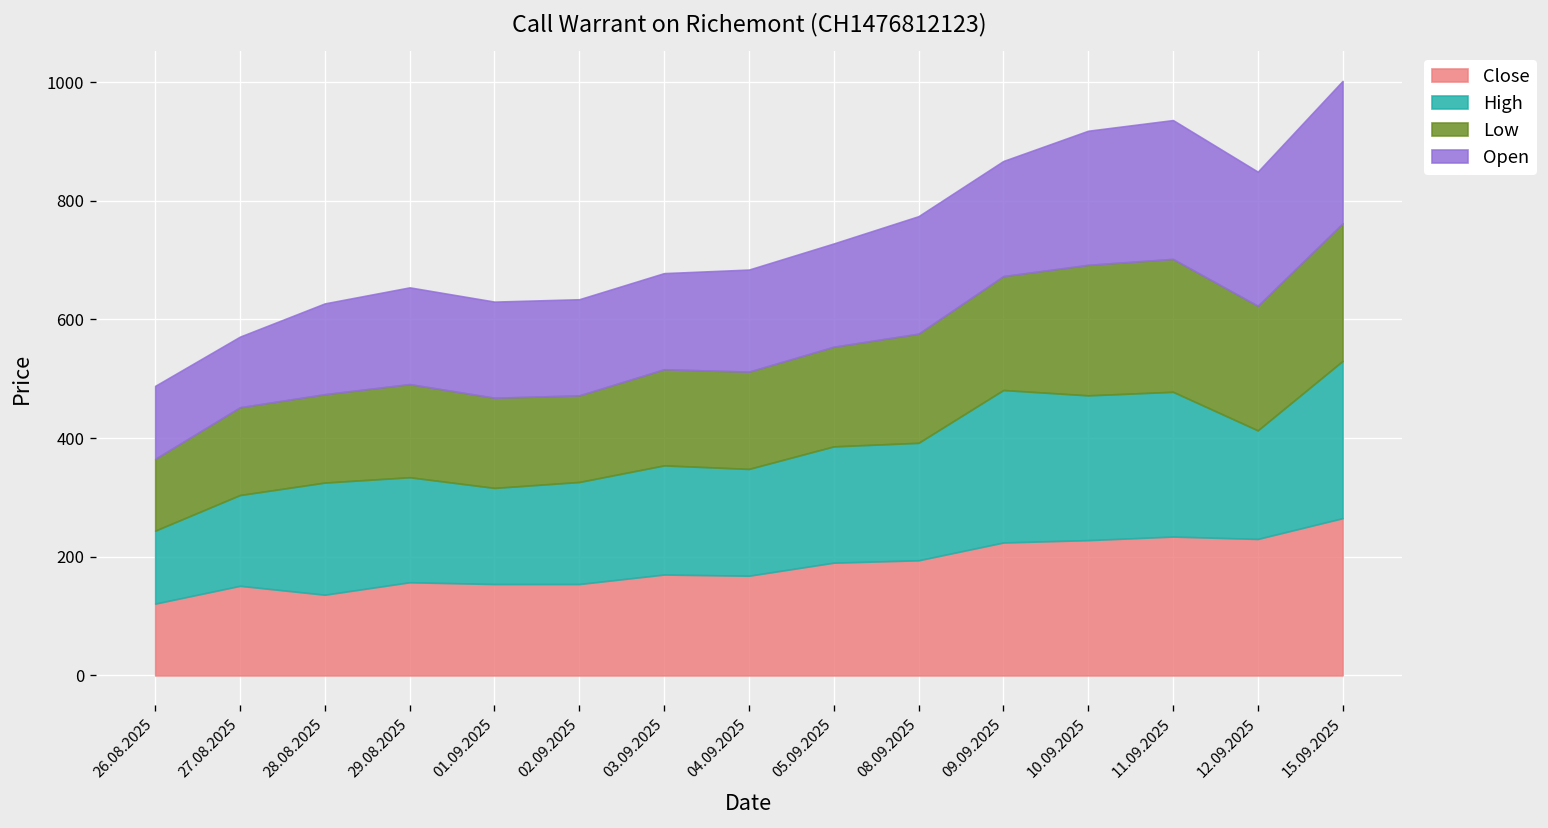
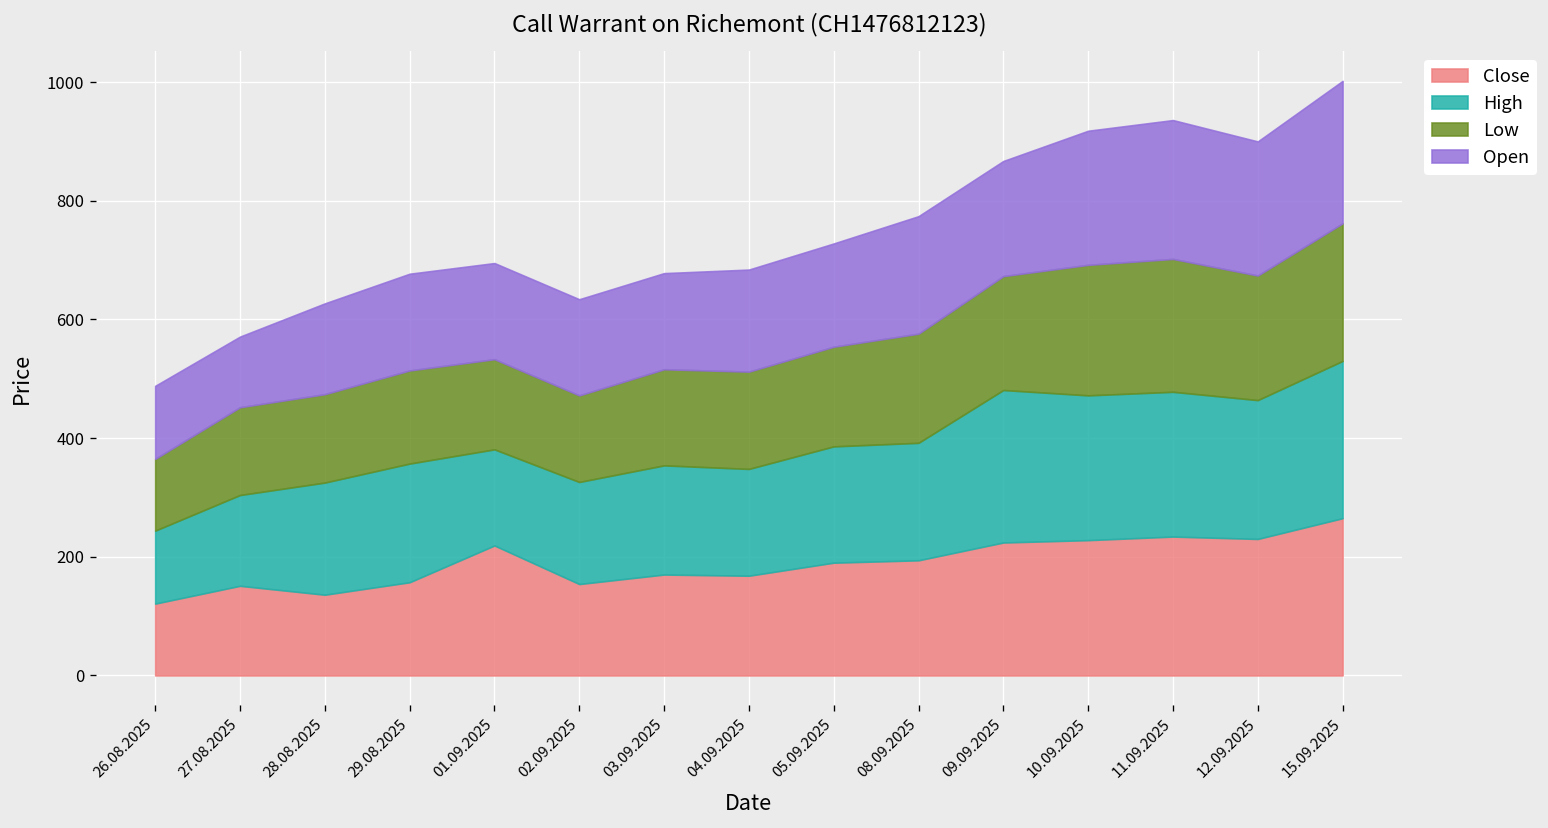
High, 29.08.2025: 180 -> 200
Close, 01.09.2025: 150 -> 220
High, 12.09.2025: 180 -> 230
